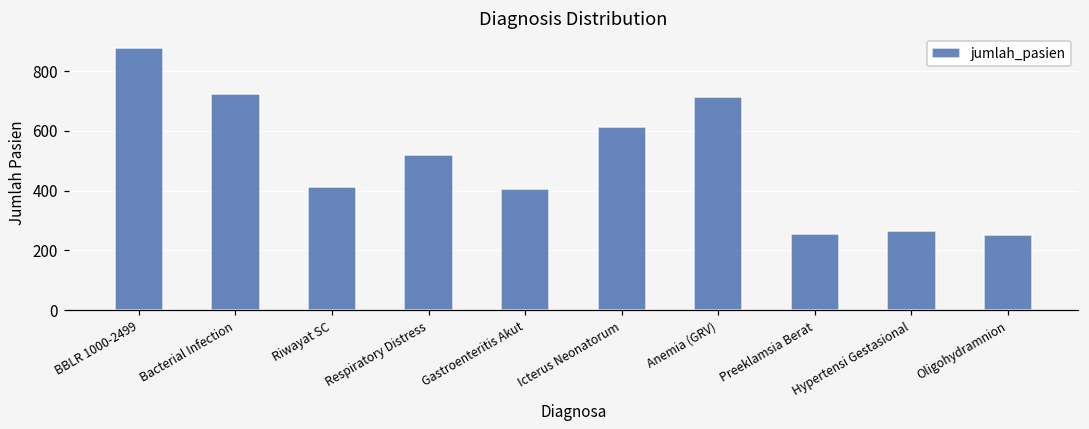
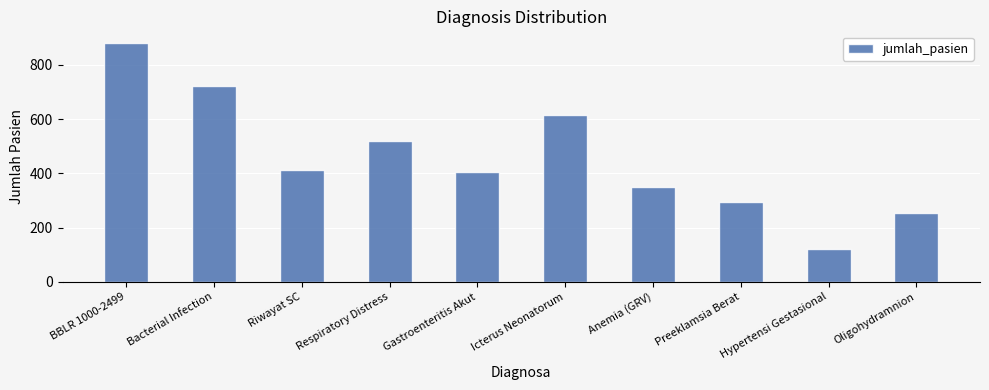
Anemia (GRV): 720 -> 350
Preeklamsia Berat: 250 -> 290
Hypertensi Gestasional: 270 -> 120
